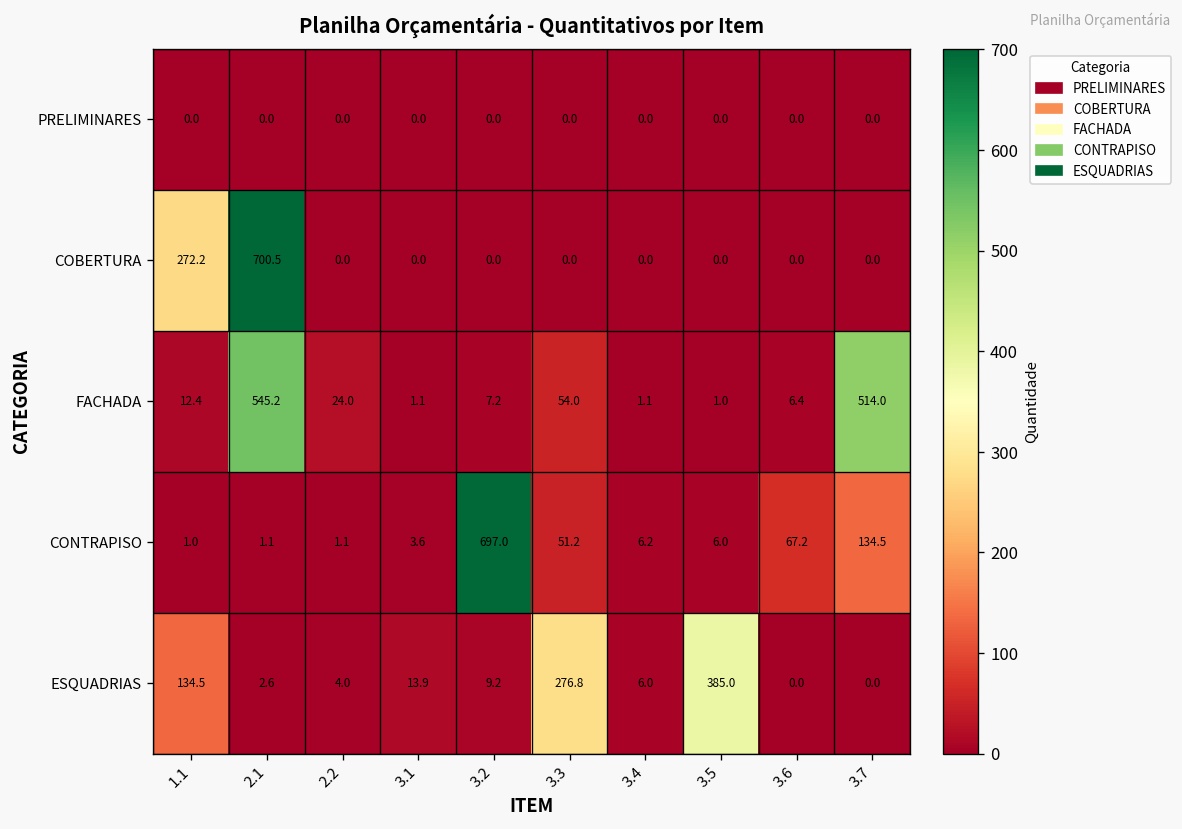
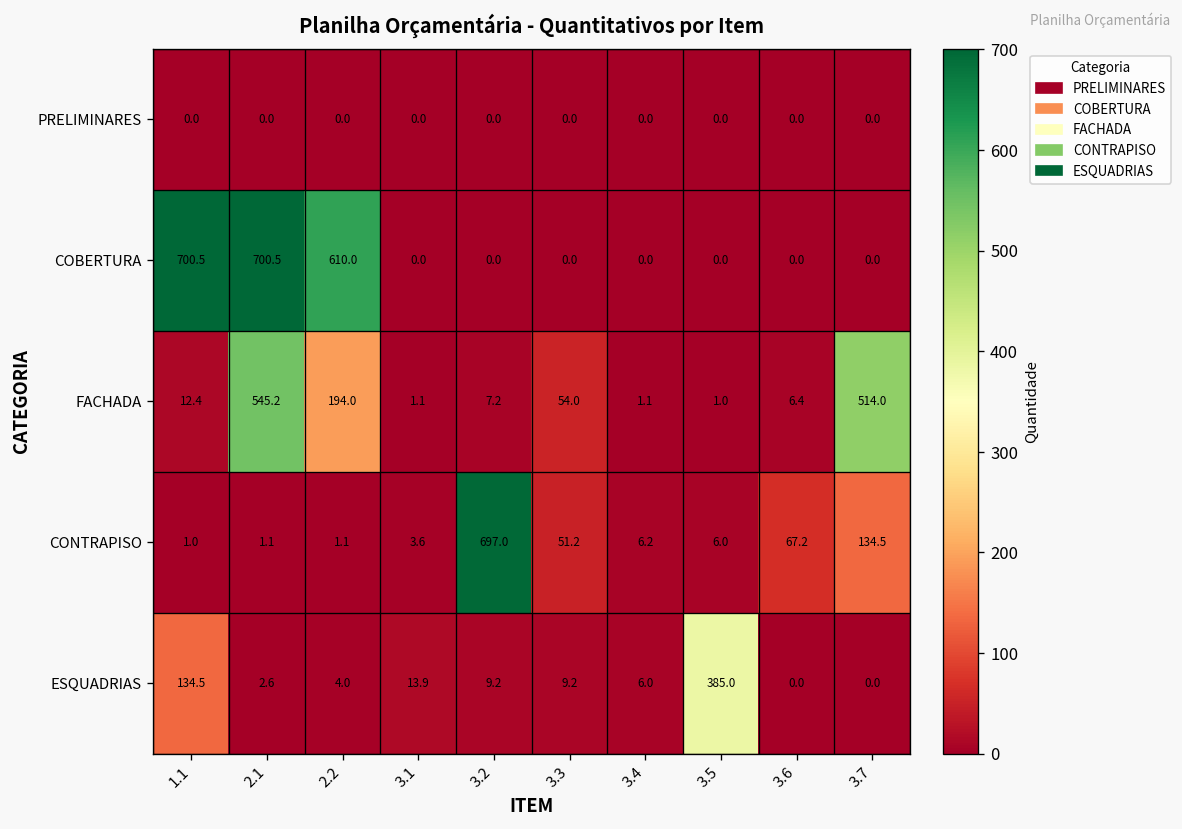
COBERTURA, 1.1: 272.2 -> 700.5
COBERTURA, 2.2: 0.0 -> 610.0
FACHADA, 2.2: 24.0 -> 194.0
ESQUADRIAS, 3.3: 276.8 -> 9.2
